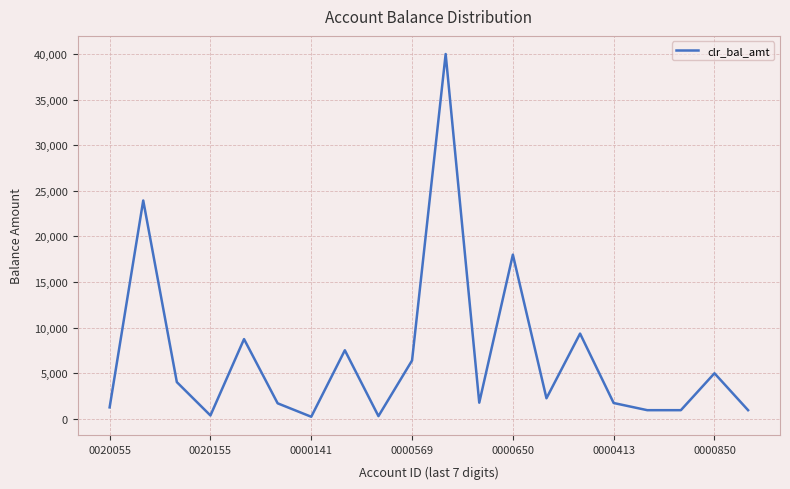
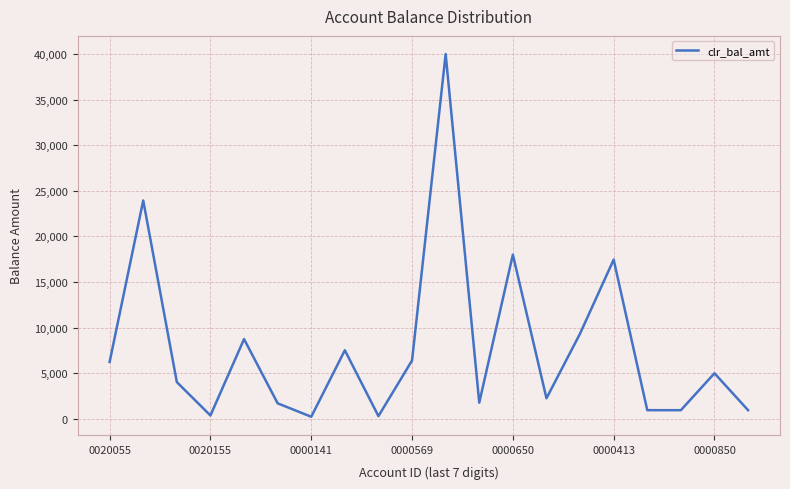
0020055: 1,000 -> 6,000
0000413: 2,000 -> 17,000
